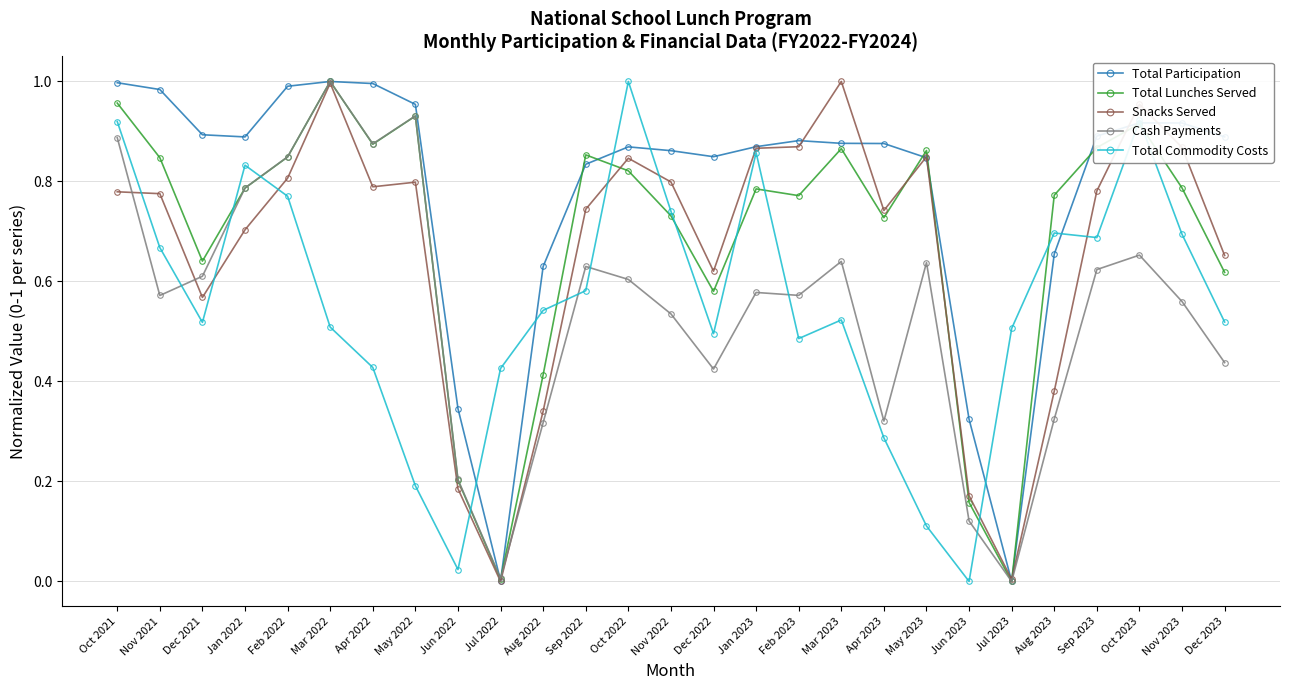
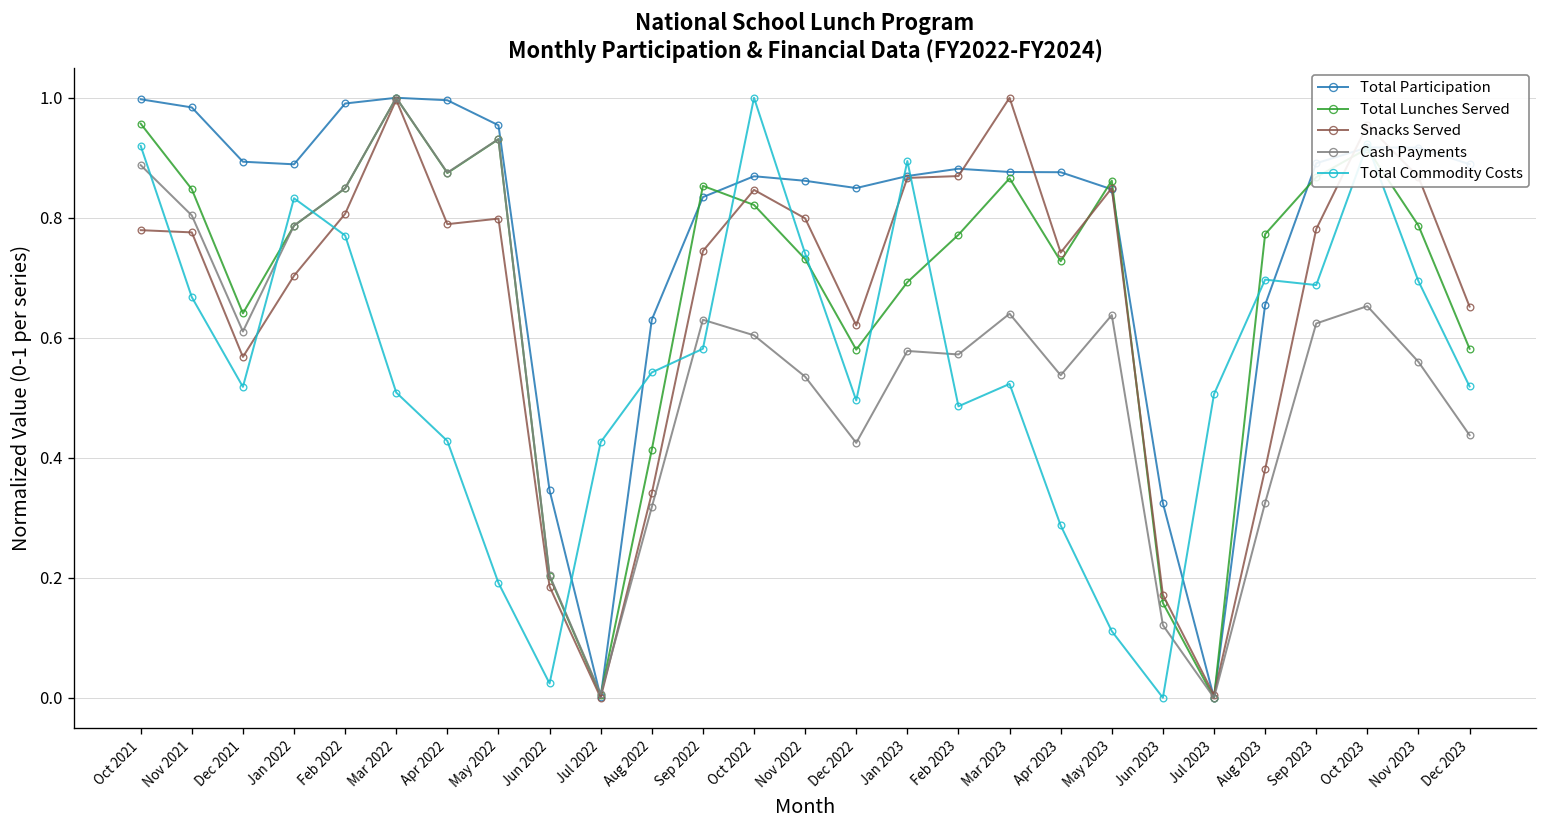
Cash Payments, Nov 2021: 0.57 -> 0.80
Total Lunches Served, Jan 2023: 0.79 -> 0.69
Total Commodity Costs, Jan 2023: 0.86 -> 0.89
Cash Payments, Apr 2023: 0.32 -> 0.54
Total Lunches Served, Dec 2023: 0.62 -> 0.58
